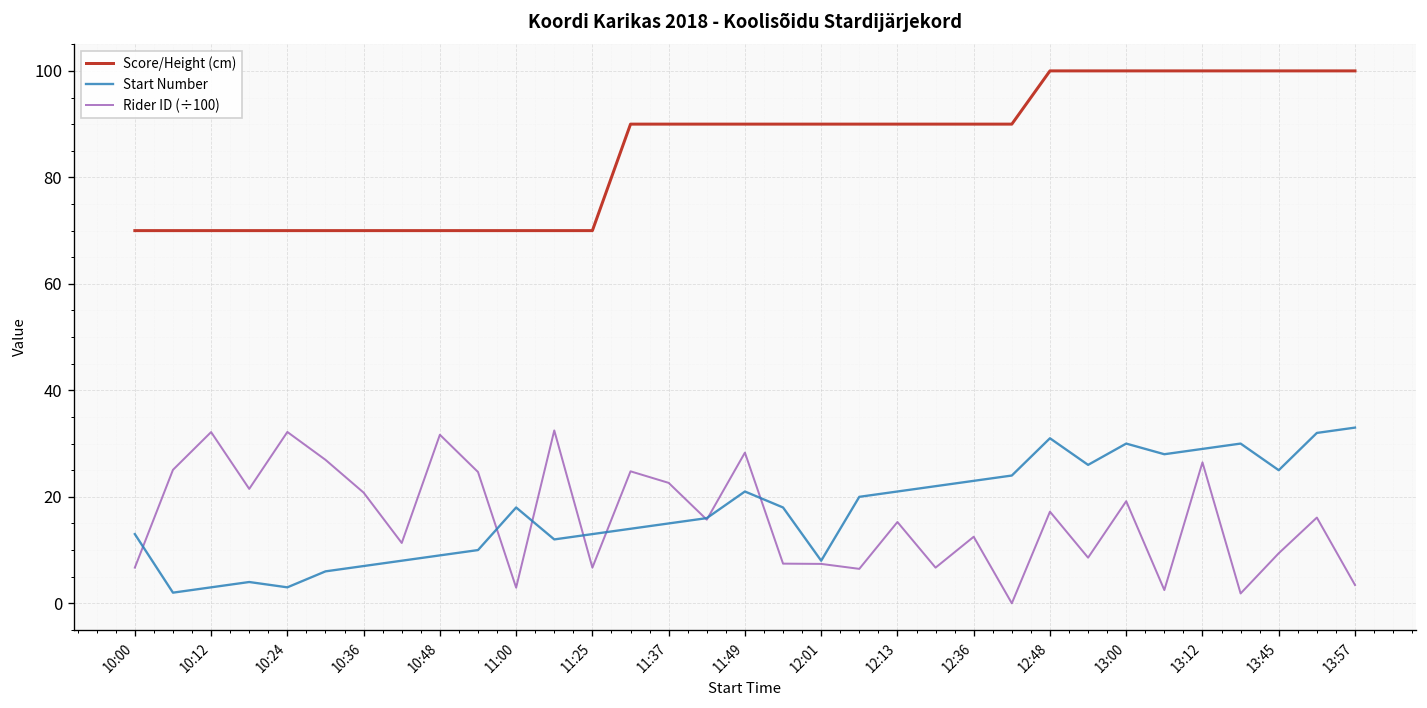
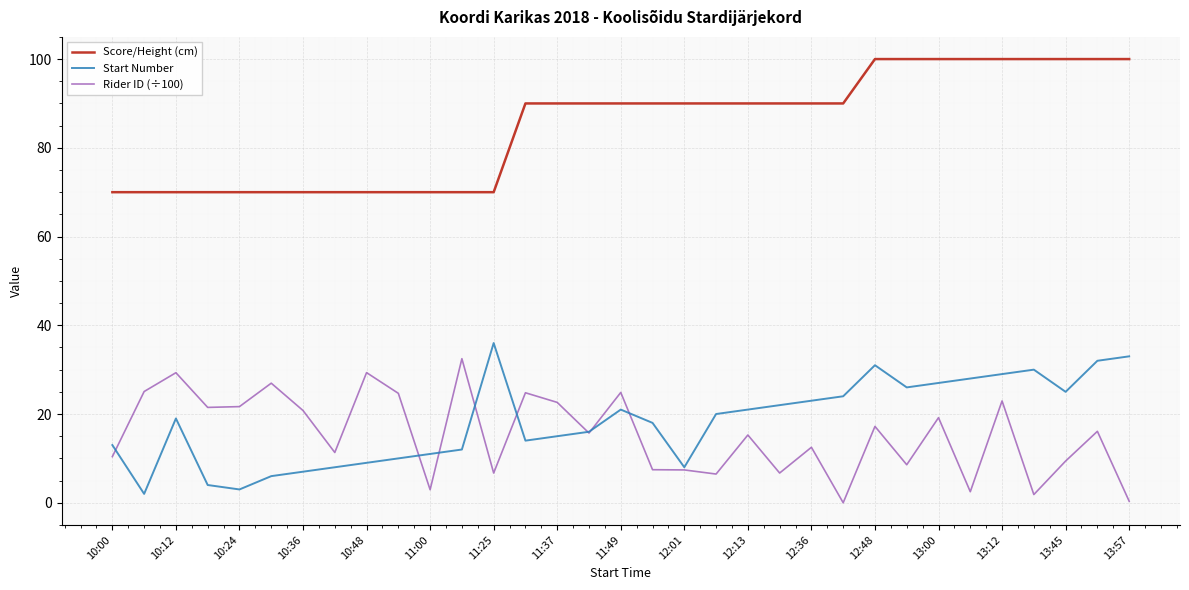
Rider ID (÷100), 10:00: 7 -> 10
Start Number, 10:12: 3 -> 19
Rider ID (÷100), 10:12: 32 -> 29
Rider ID (÷100), 10:24: 32 -> 22
Rider ID (÷100), 10:48: 32 -> 29
Start Number, 11:00: 18 -> 11
Start Number, 11:25: 13 -> 36
Rider ID (÷100), 11:49: 28 -> 25
Start Number, 13:00: 30 -> 27
Rider ID (÷100), 13:12: 26 -> 23
Rider ID (÷100), 13:57: 3 -> 0
